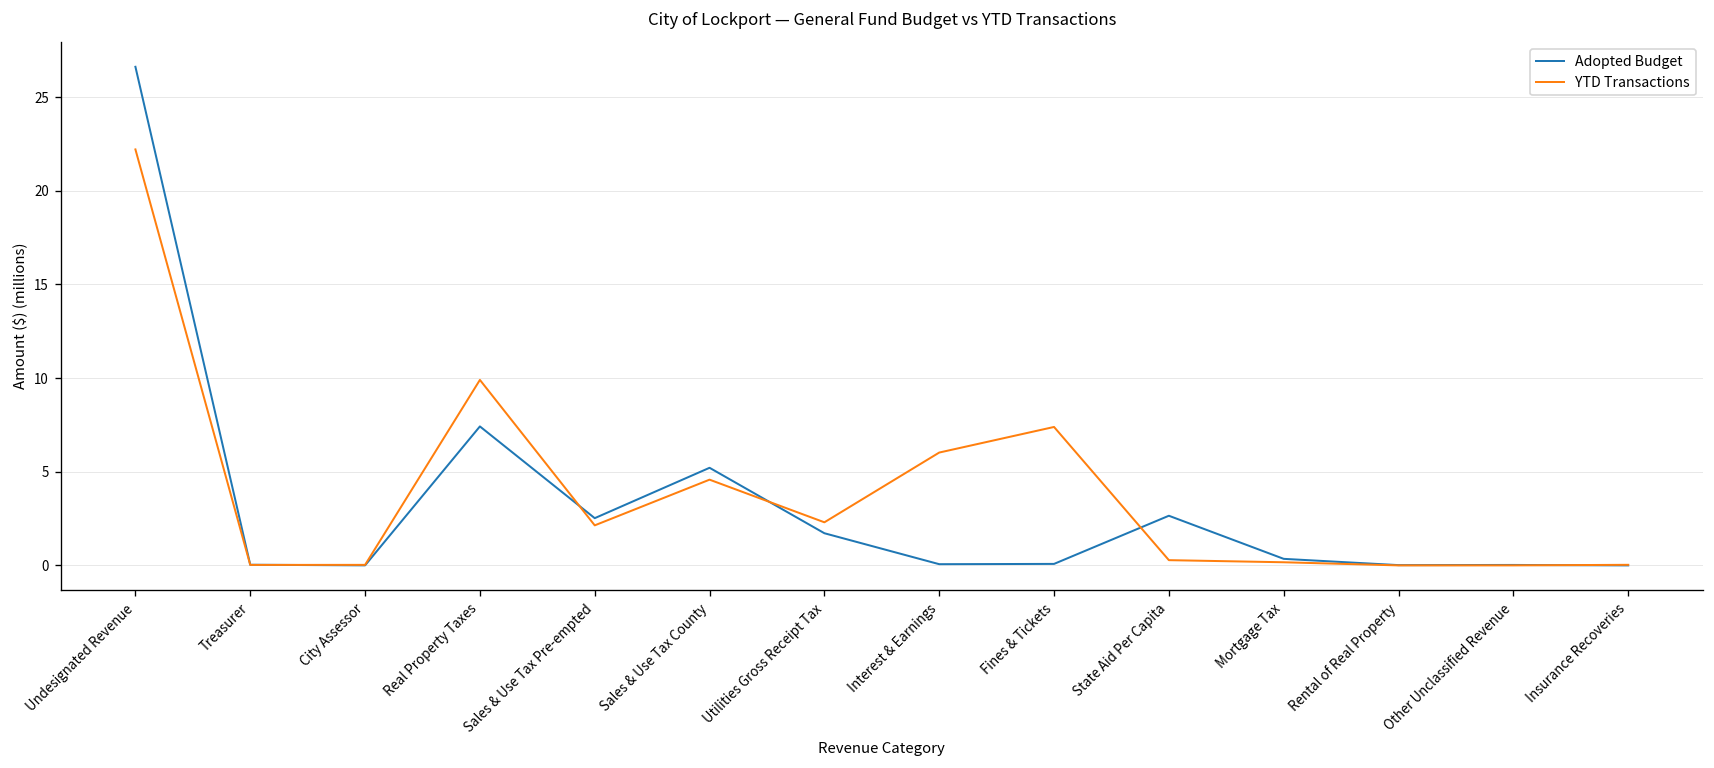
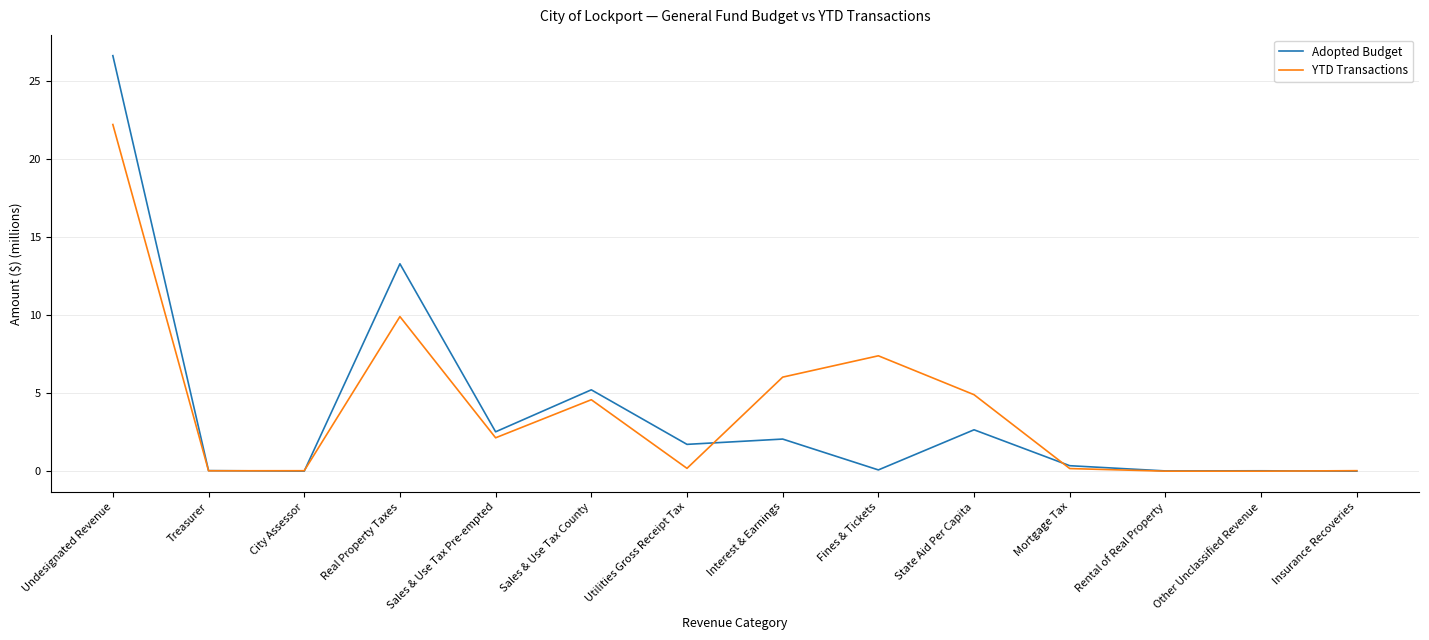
Adopted Budget, Real Property Taxes: 7.4 -> 13.3
YTD Transactions, Utilities Gross Receipt Tax: 2.3 -> 0.2
Adopted Budget, Interest & Earnings: 0.1 -> 2.1
YTD Transactions, State Aid Per Capita: 0.3 -> 4.9
